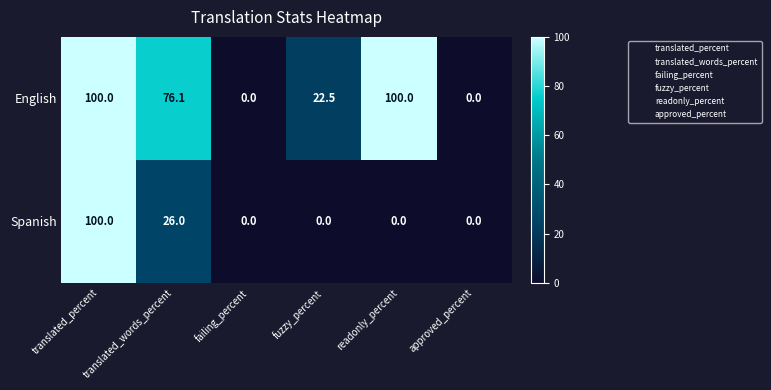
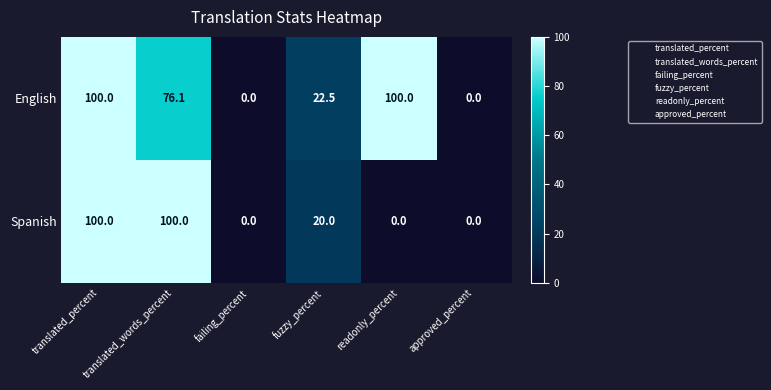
Spanish, translated_words_percent: 26.0 -> 100.0
Spanish, fuzzy_percent: 0.0 -> 20.0
